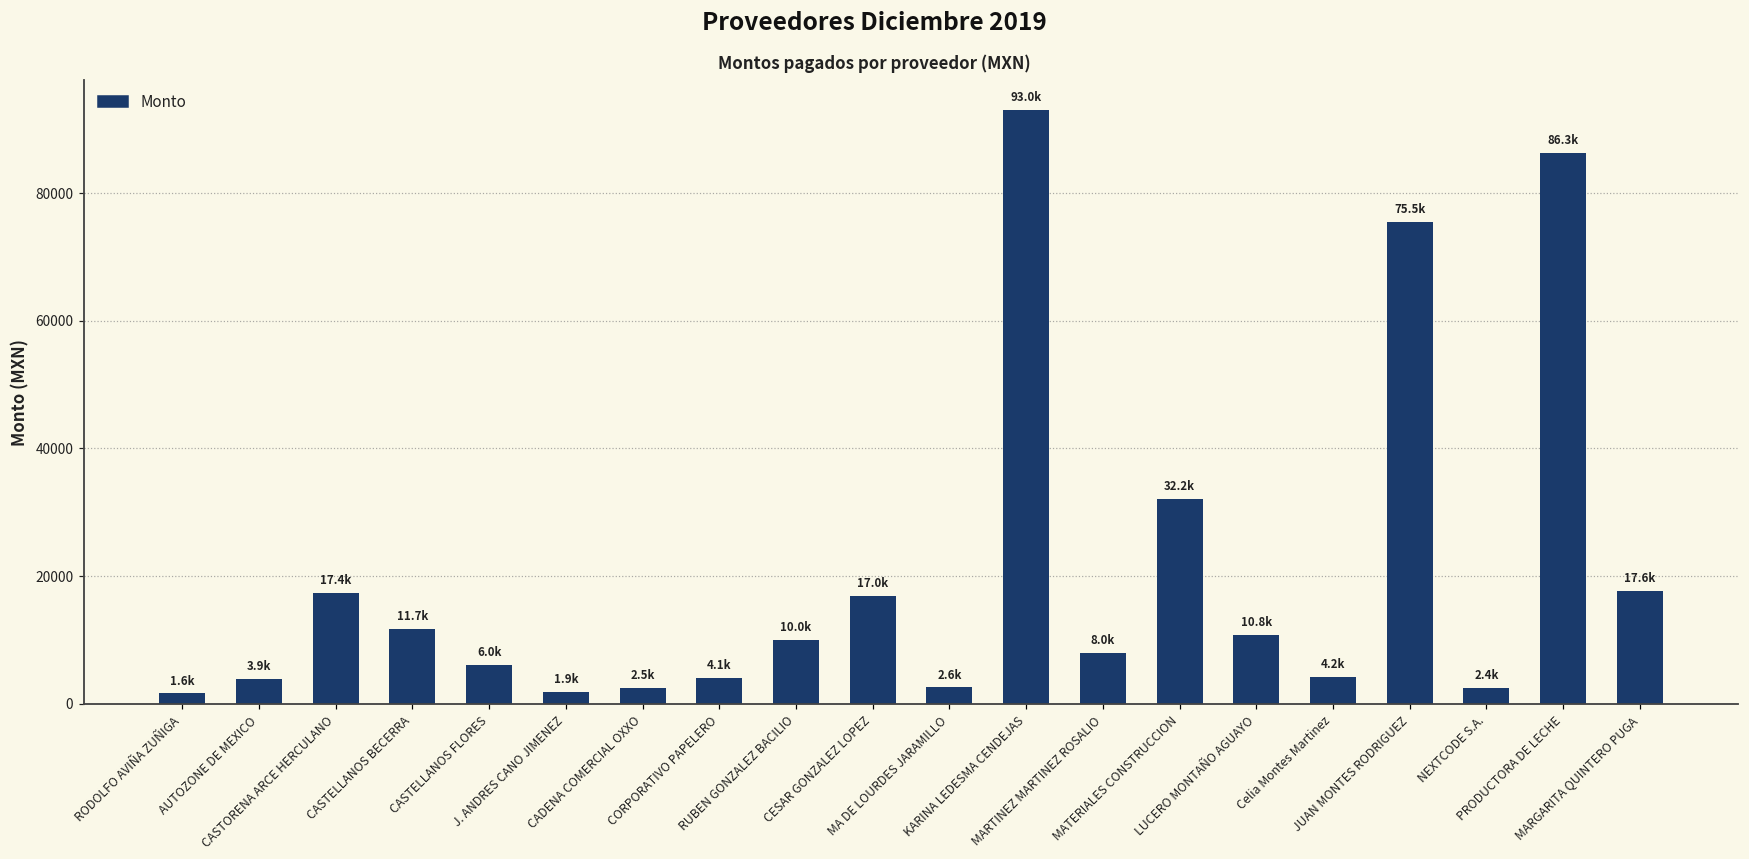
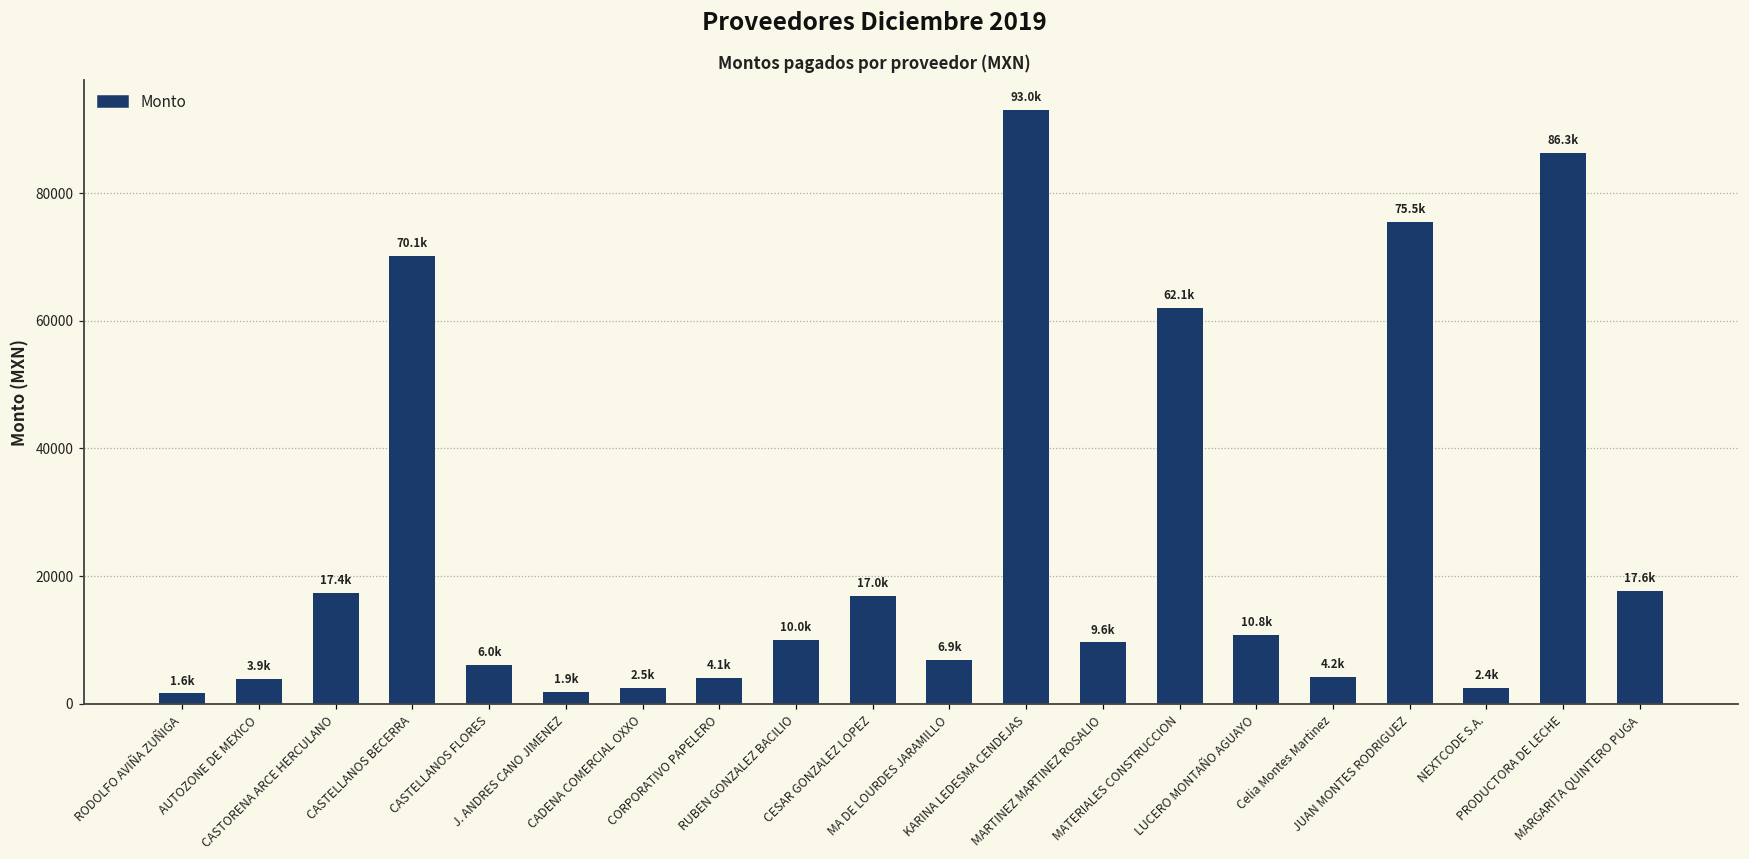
CASTELLANOS BECERRA: 11.7k -> 70.1k
MA DE LOURDES JARAMILLO: 2.6k -> 6.9k
MARTINEZ MARTINEZ ROSALIO: 8.0k -> 9.6k
MATERIALES CONSTRUCCION: 32.2k -> 62.1k
